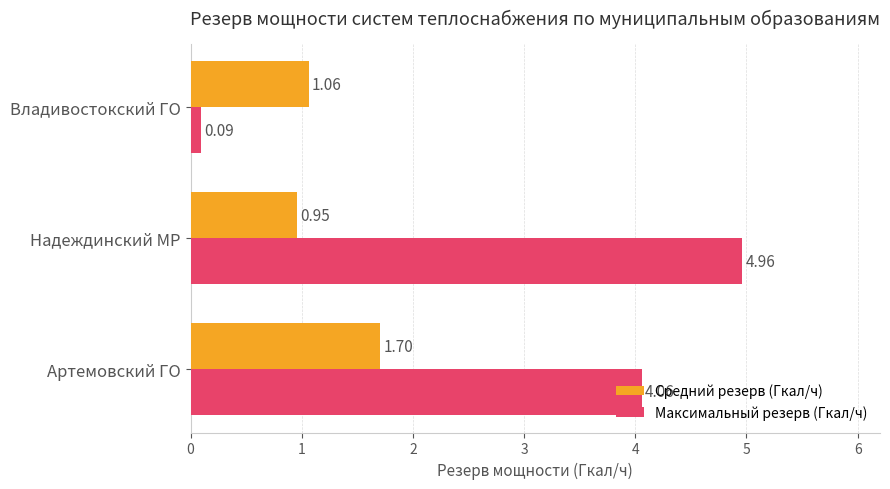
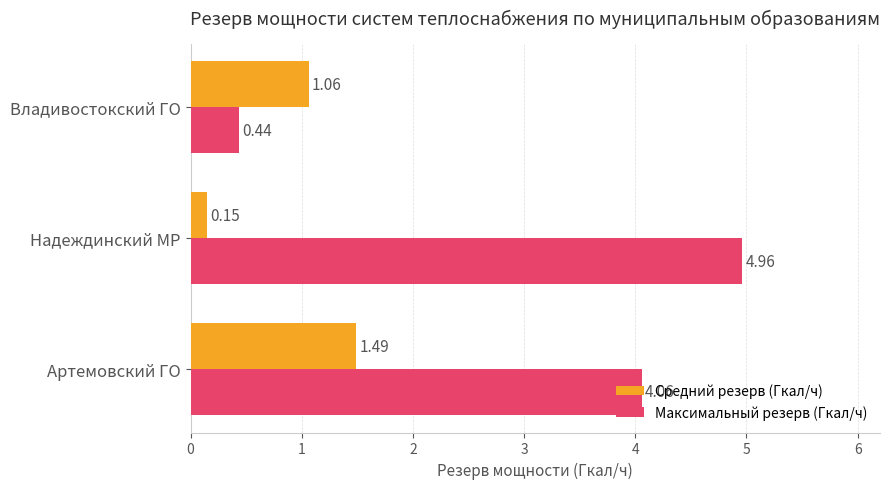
Максимальный резерв (Гкал/ч), Владивостокский ГО: 0.09 -> 0.44
Средний резерв (Гкал/ч), Надеждинский МР: 0.95 -> 0.15
Средний резерв (Гкал/ч), Артемовский ГО: 1.70 -> 1.49
